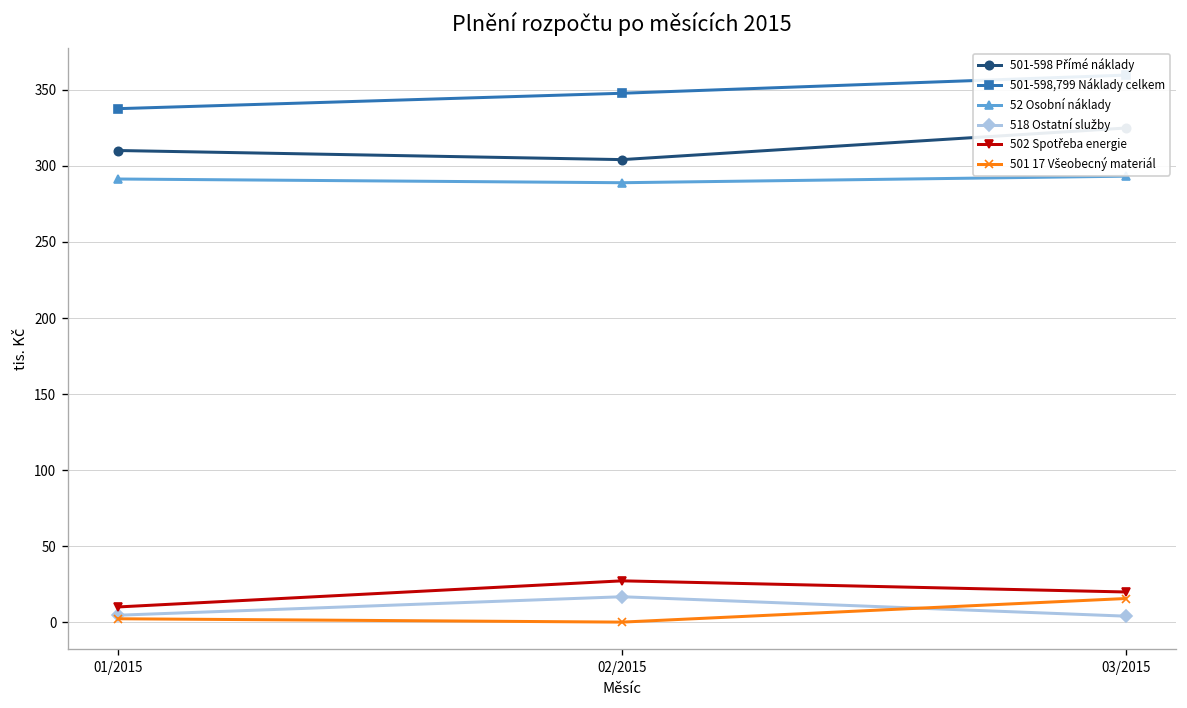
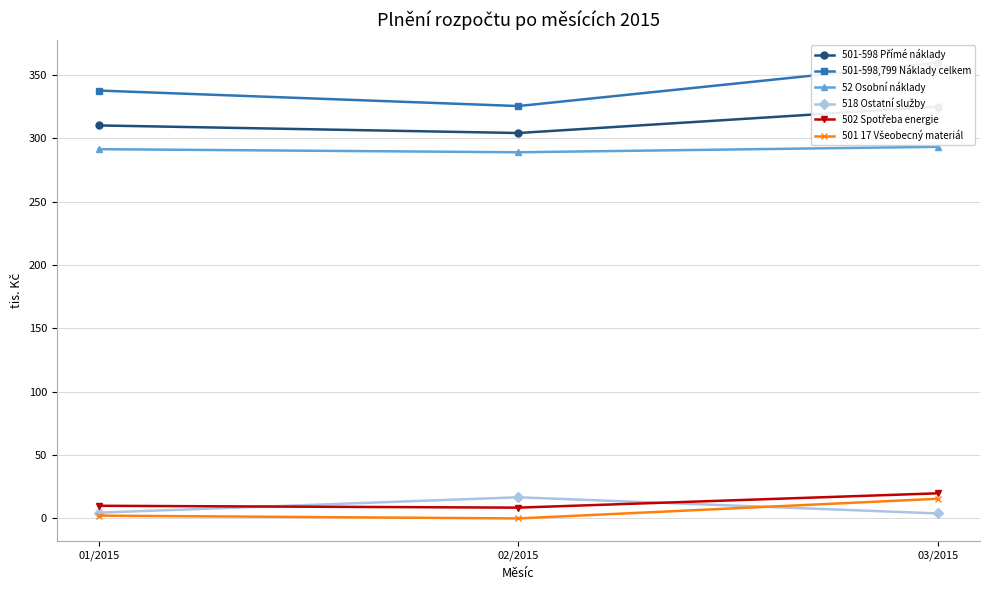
501-598,799 Náklady celkem, 02/2015: 348 -> 325
502 Spotřeba energie, 02/2015: 27 -> 9
